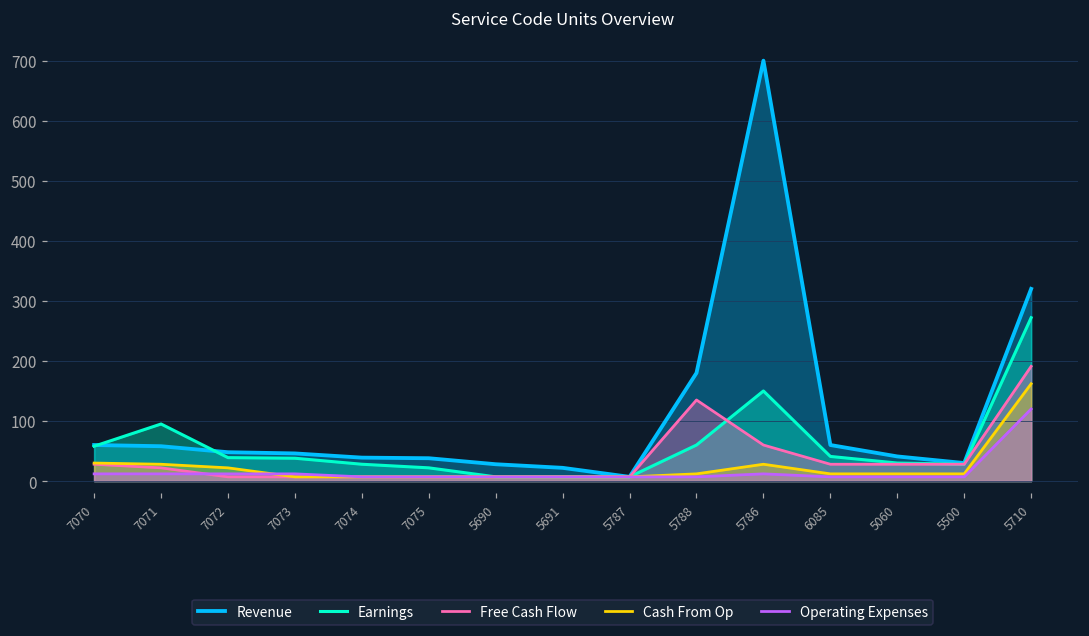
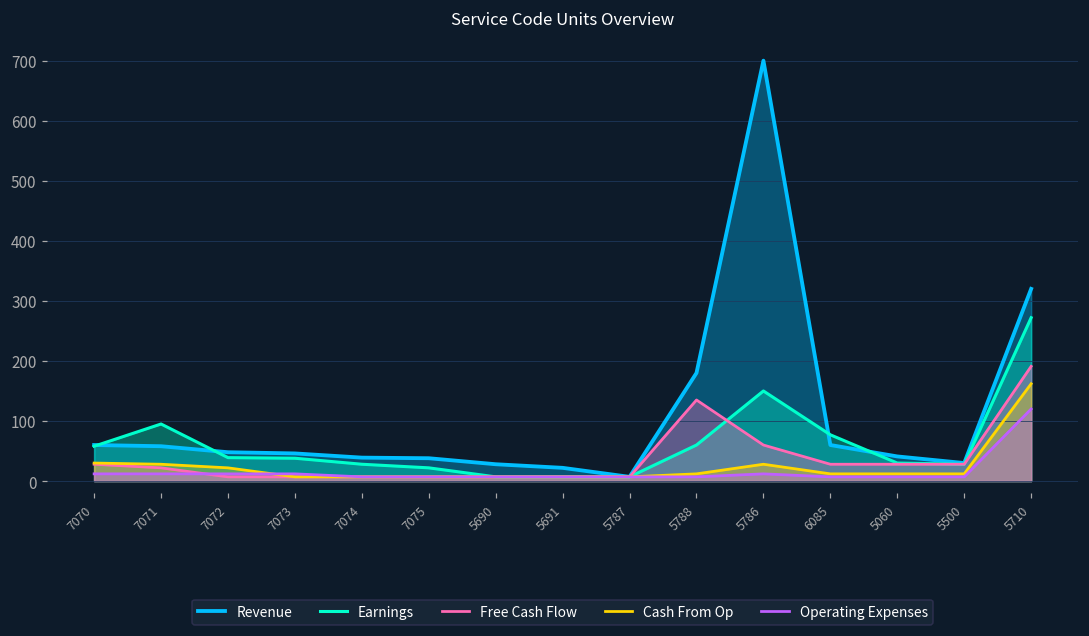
Earnings, 6085: 40 -> 80
